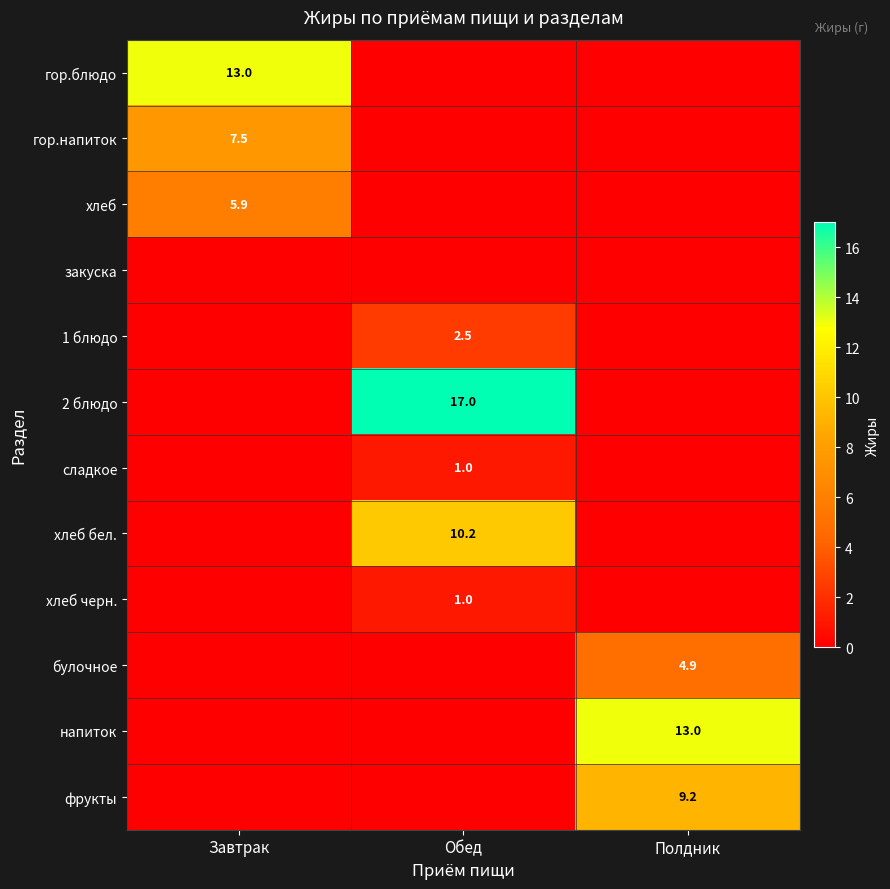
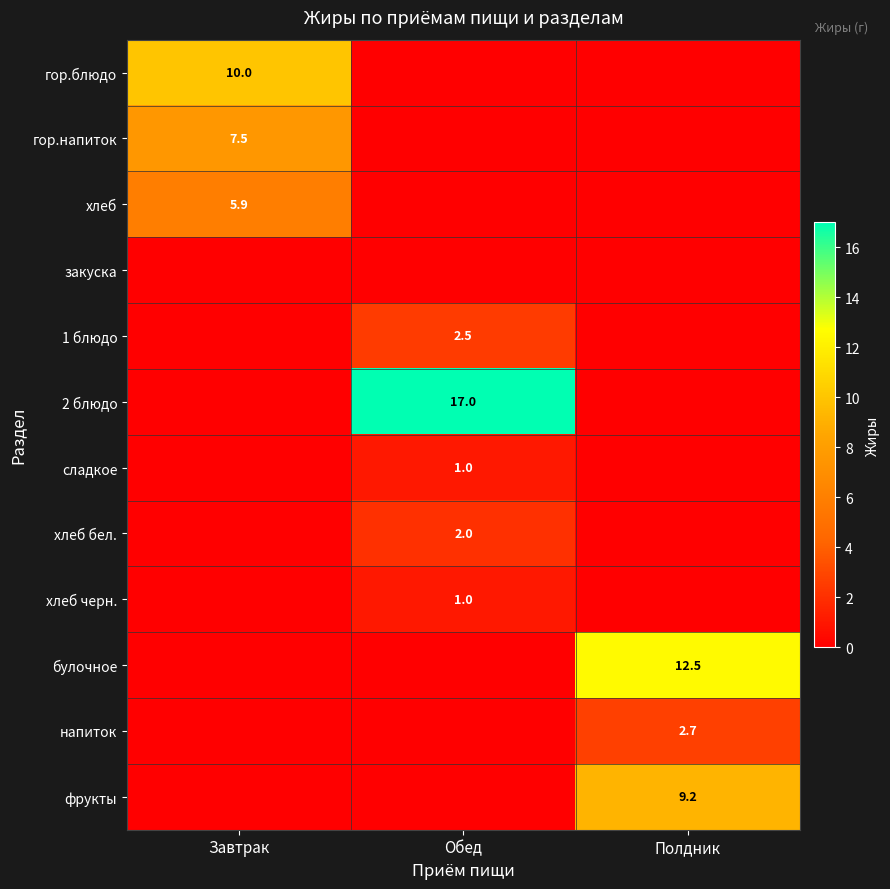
гор.блюдо, Завтрак: 13.0 -> 10.0
хлеб бел., Обед: 10.2 -> 2.0
булочное, Полдник: 4.9 -> 12.5
напиток, Полдник: 13.0 -> 2.7
